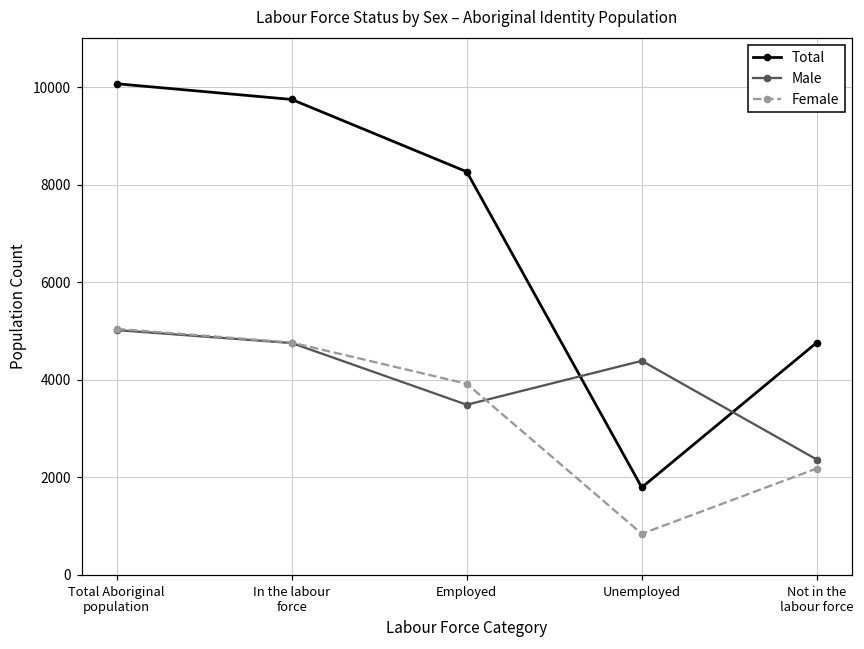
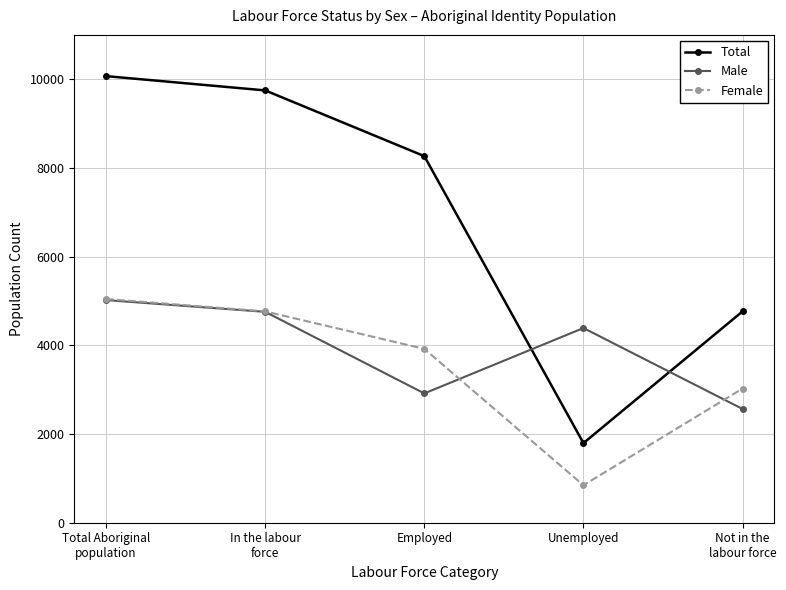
Male, Employed: 3500 -> 2900
Male, Not in the labour force: 2400 -> 2600
Female, Not in the labour force: 2200 -> 3000
